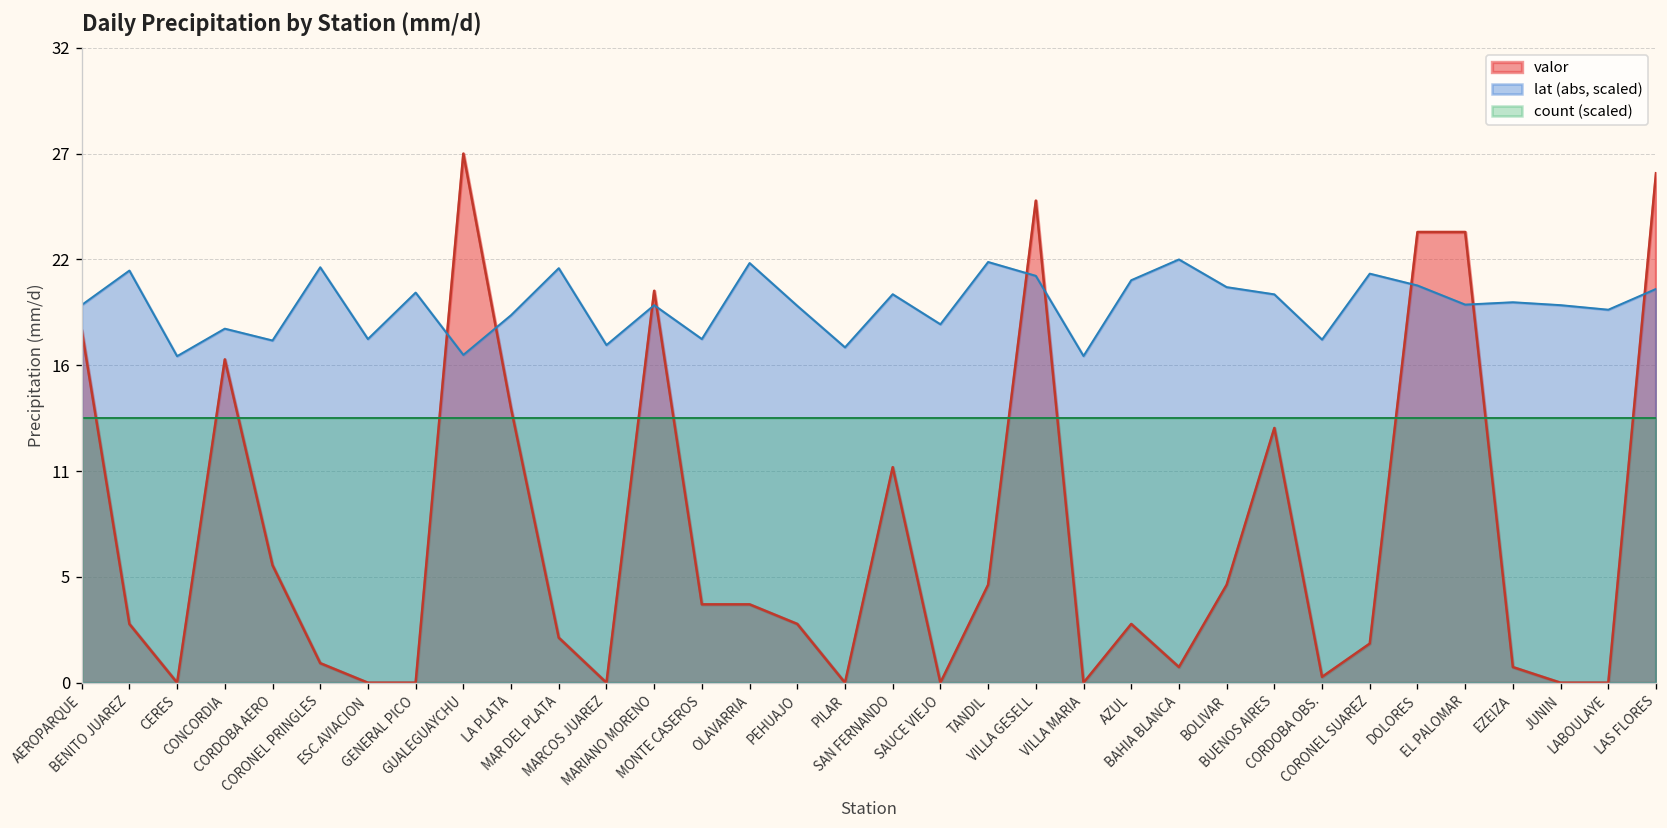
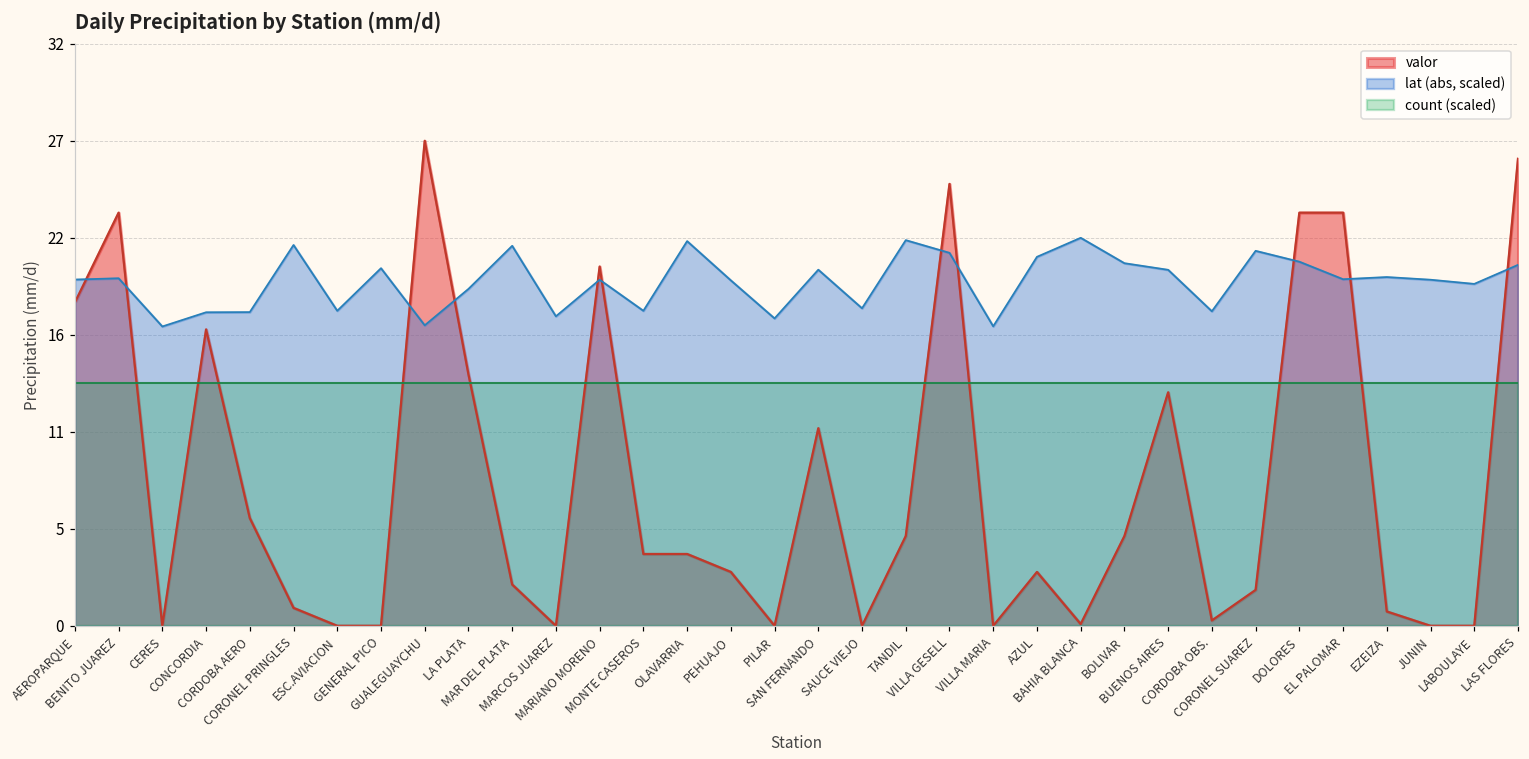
valor, BENITO JUAREZ: 3 -> 23
lat (abs, scaled), BENITO JUAREZ: 21.0 -> 19.3
lat (abs, scaled), CONCORDIA: 18.1 -> 17.5
lat (abs, scaled), SAUCE VIEJO: 18.3 -> 17.7
valor, BAHIA BLANCA: 0.8 -> 0.1
